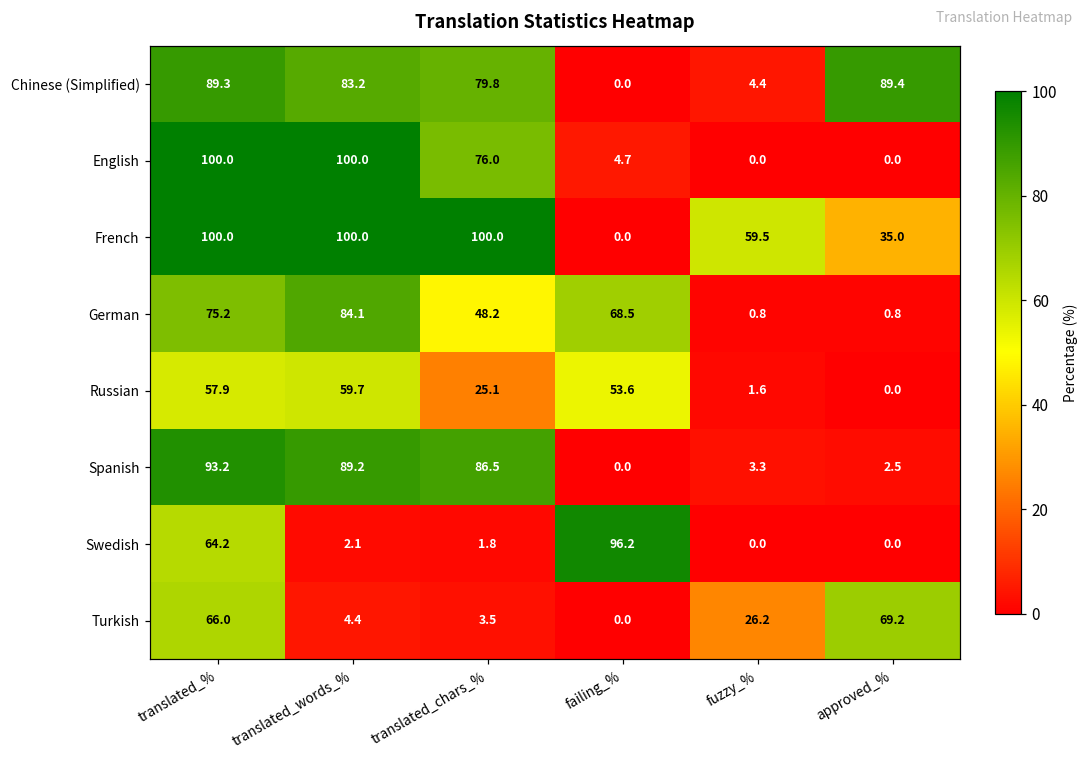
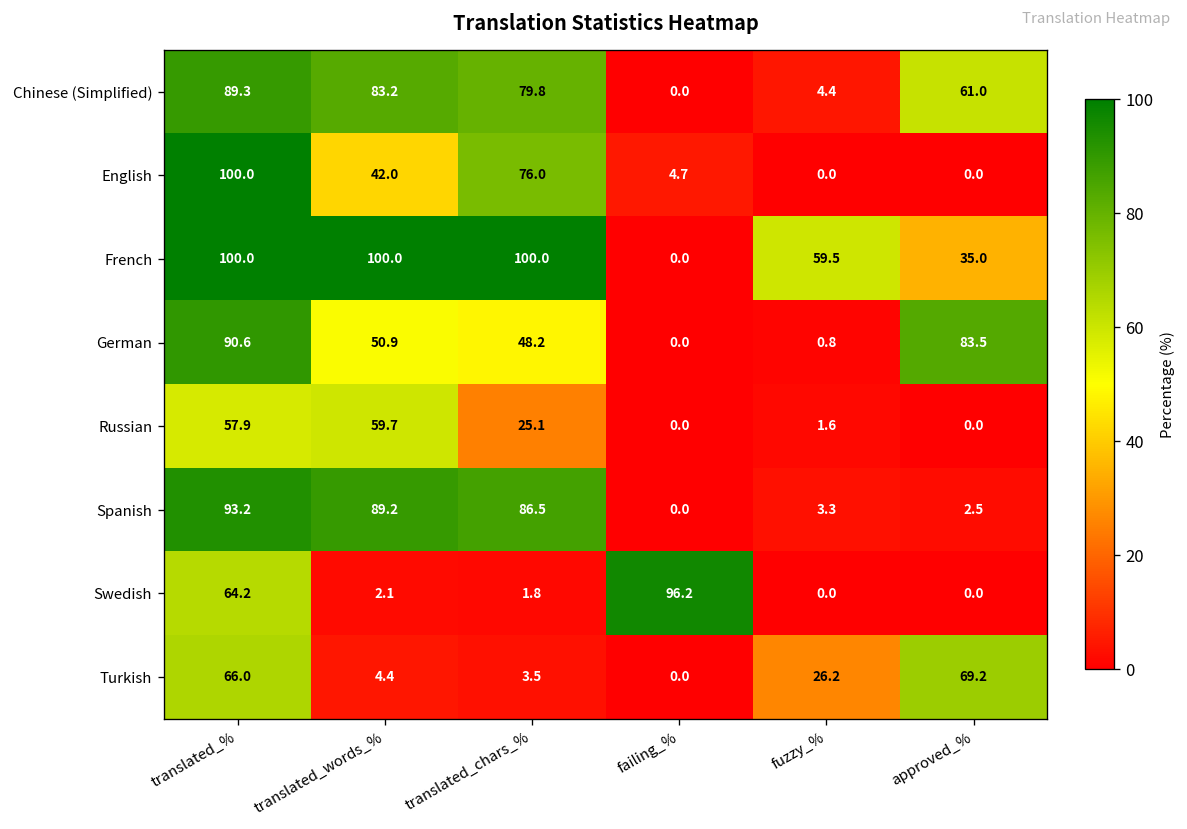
Chinese (Simplified), approved_%: 89.4 -> 61.0
English, translated_words_%: 100.0 -> 42.0
German, translated_%: 75.2 -> 90.6
German, translated_words_%: 84.1 -> 50.9
German, failing_%: 68.5 -> 0.0
German, approved_%: 0.8 -> 83.5
Russian, failing_%: 53.6 -> 0.0
